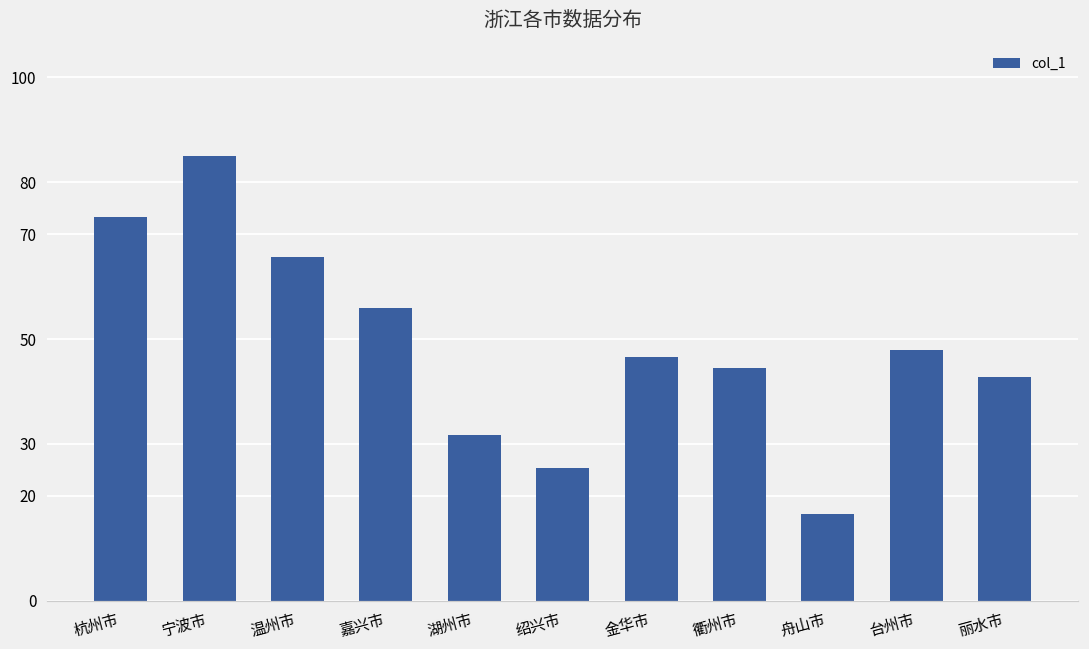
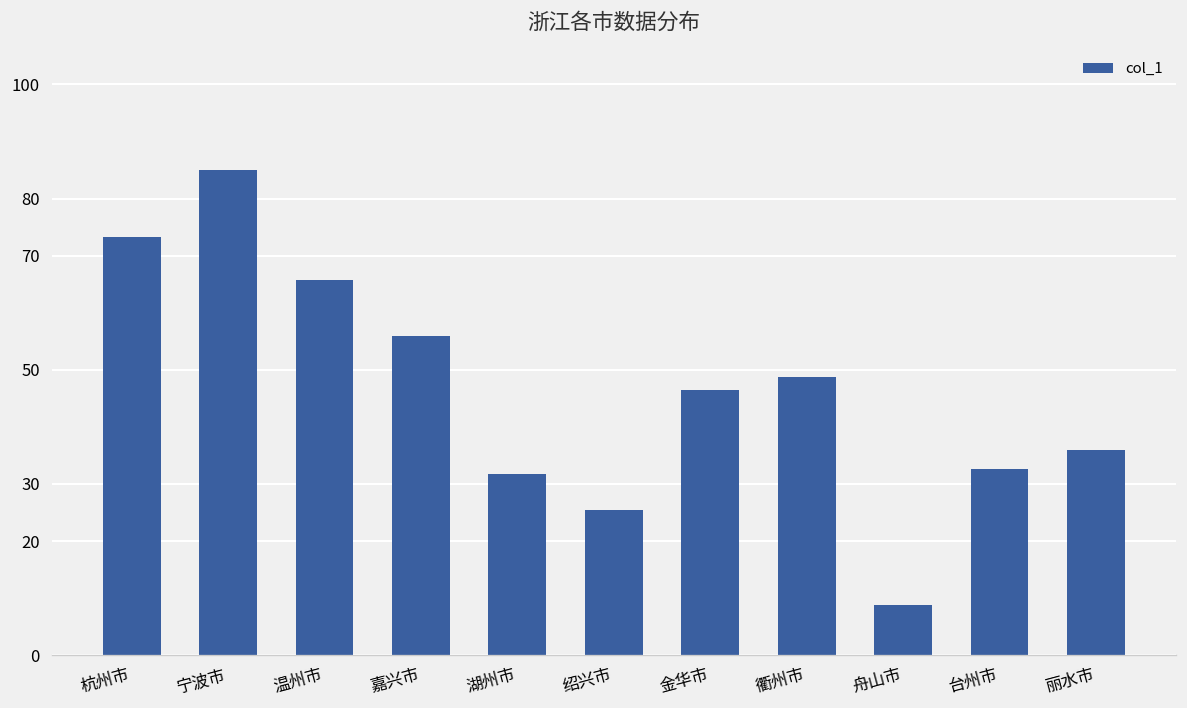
衢州市: 44 -> 49
舟山市: 17 -> 9
台州市: 48 -> 33
丽水市: 43 -> 36
